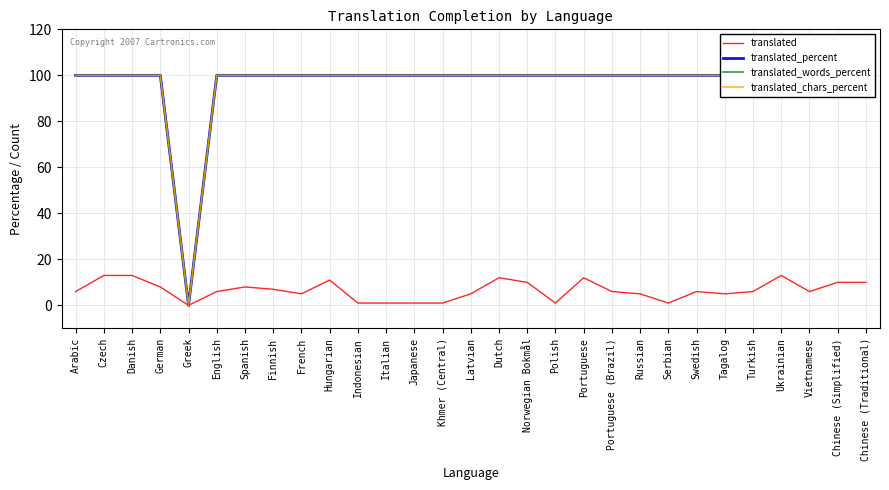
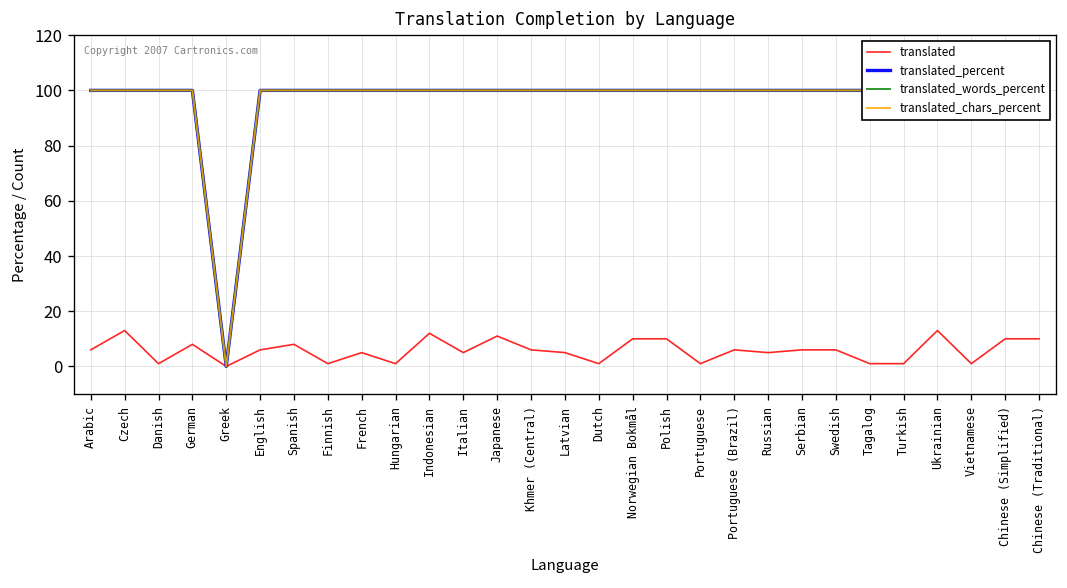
translated, Danish: 13 -> 1
translated, Finnish: 7 -> 1
translated, Hungarian: 11 -> 1
translated, Indonesian: 1 -> 12
translated, Italian: 1 -> 5
translated, Japanese: 1 -> 11
translated, Khmer (Central): 1 -> 6
translated, Dutch: 12 -> 1
translated, Polish: 1 -> 10
translated, Portuguese: 12 -> 1
translated, Serbian: 1 -> 6
translated, Tagalog: 5 -> 1
translated, Turkish: 6 -> 1
translated, Vietnamese: 6 -> 1
